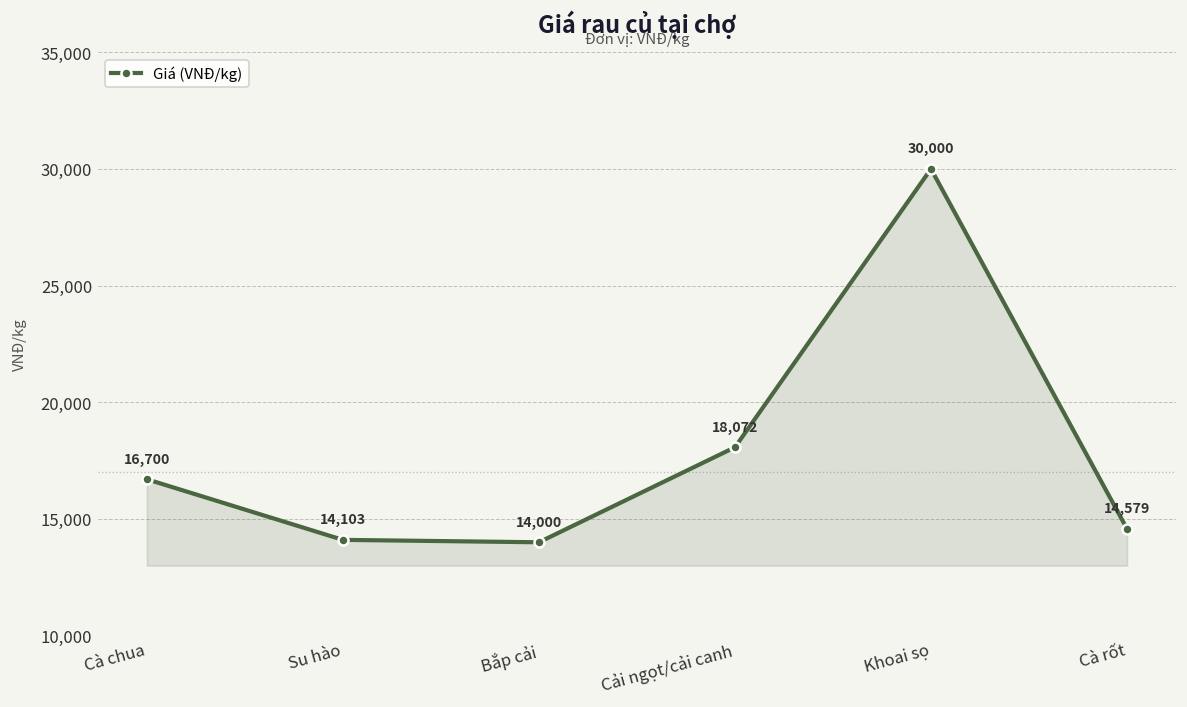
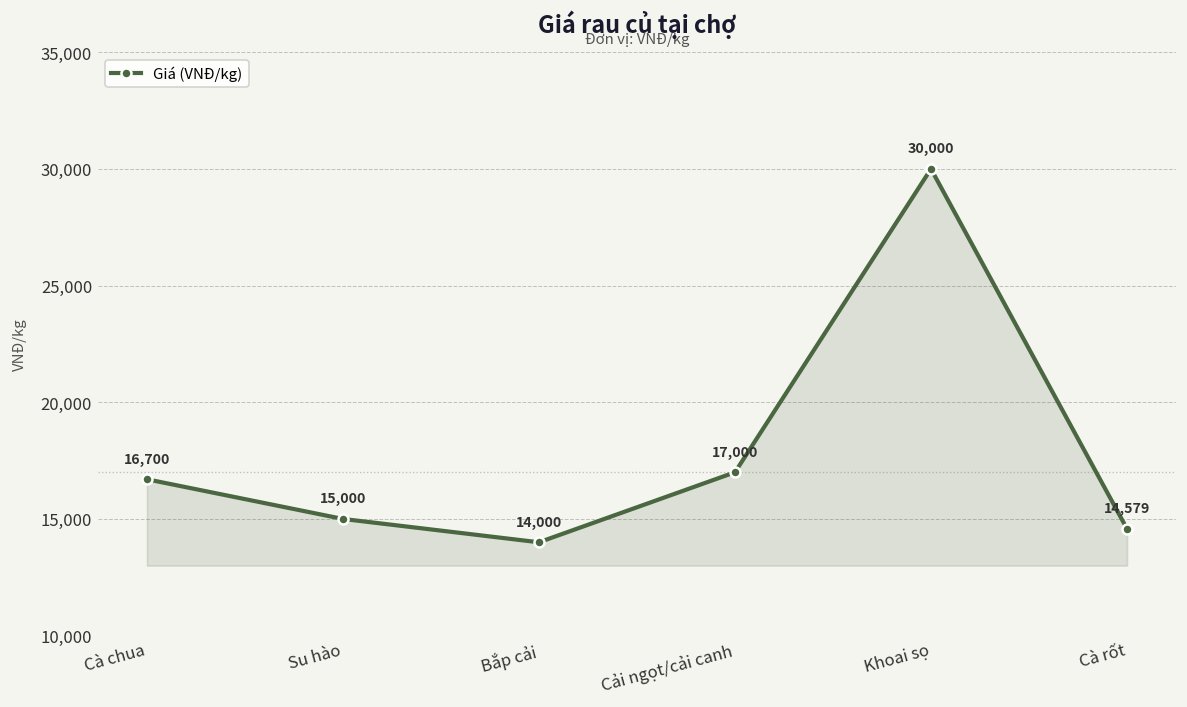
Su hào: 14,103 -> 15,000
Cải ngọt/cải canh: 18,072 -> 17,000
